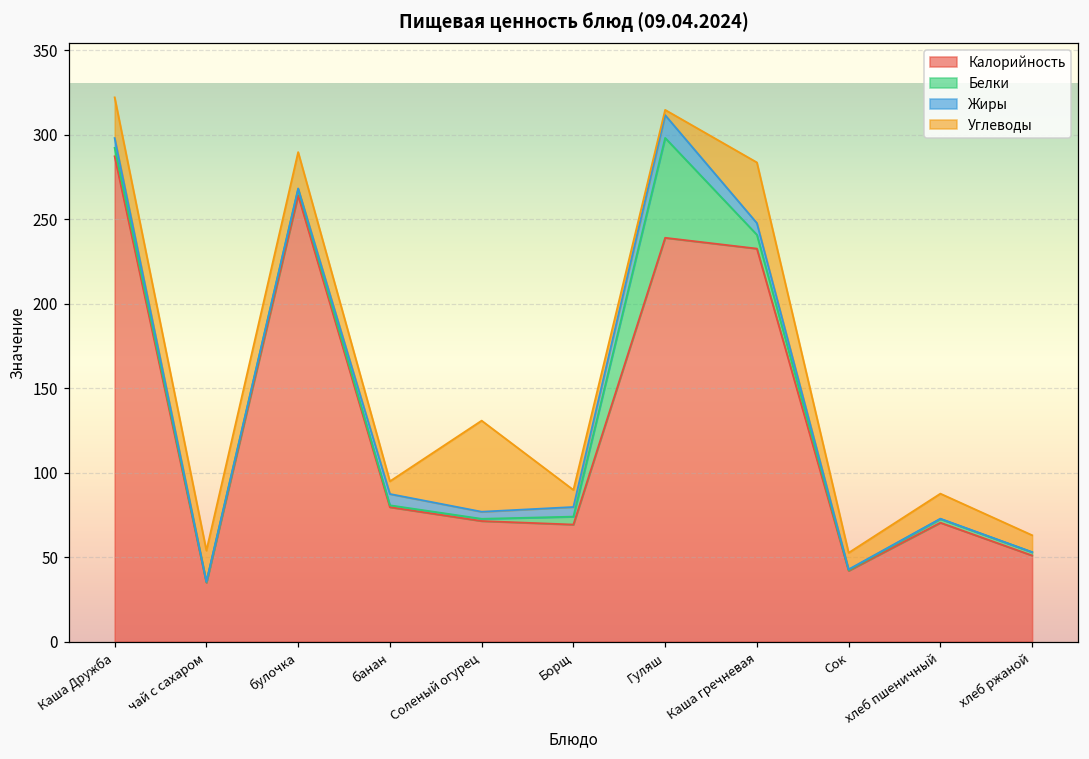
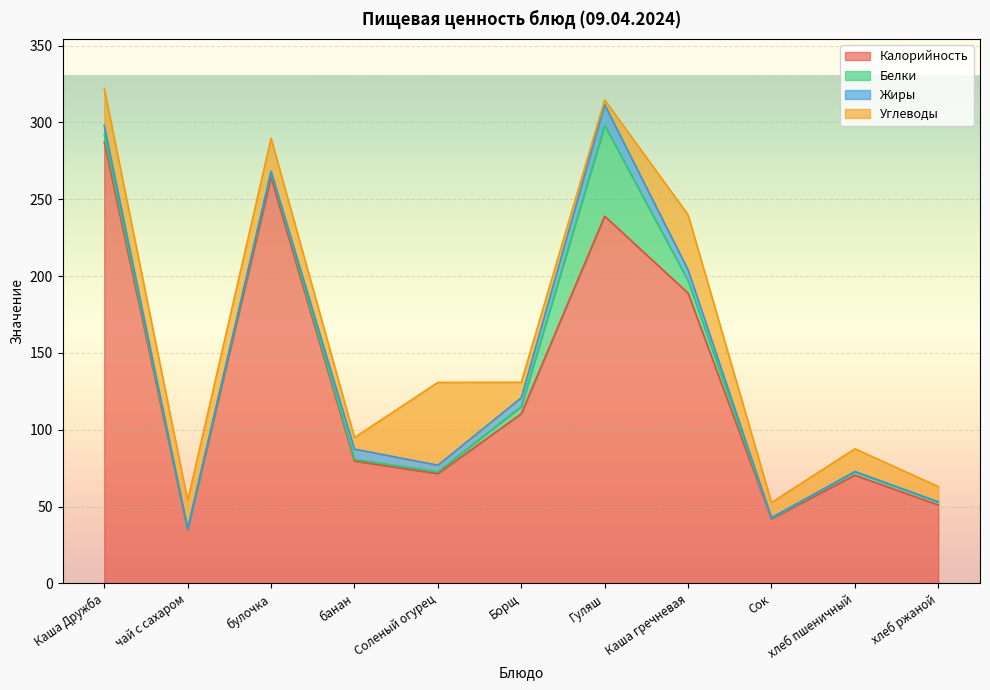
Калорийность, Борщ: 69 -> 110
Калорийность, Каша гречневая: 233 -> 189
